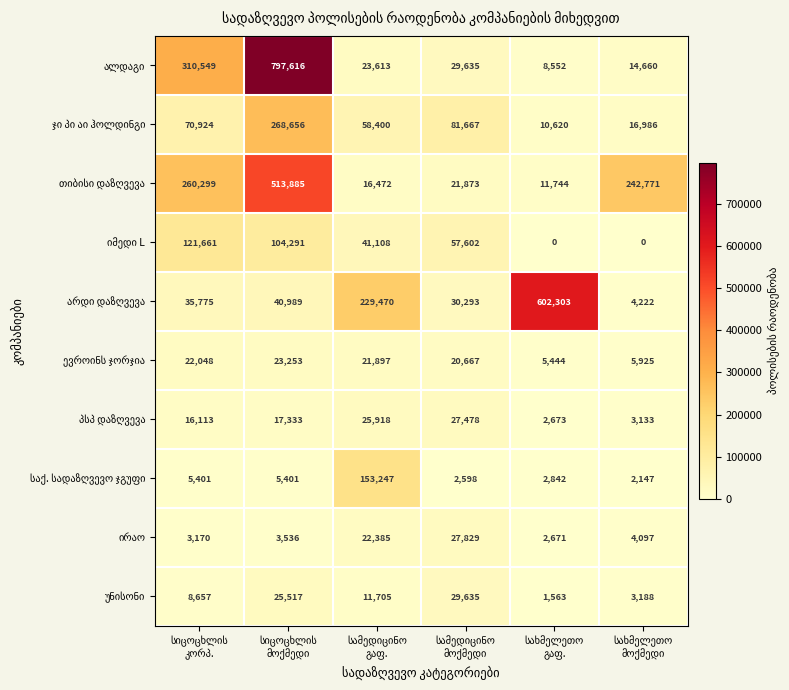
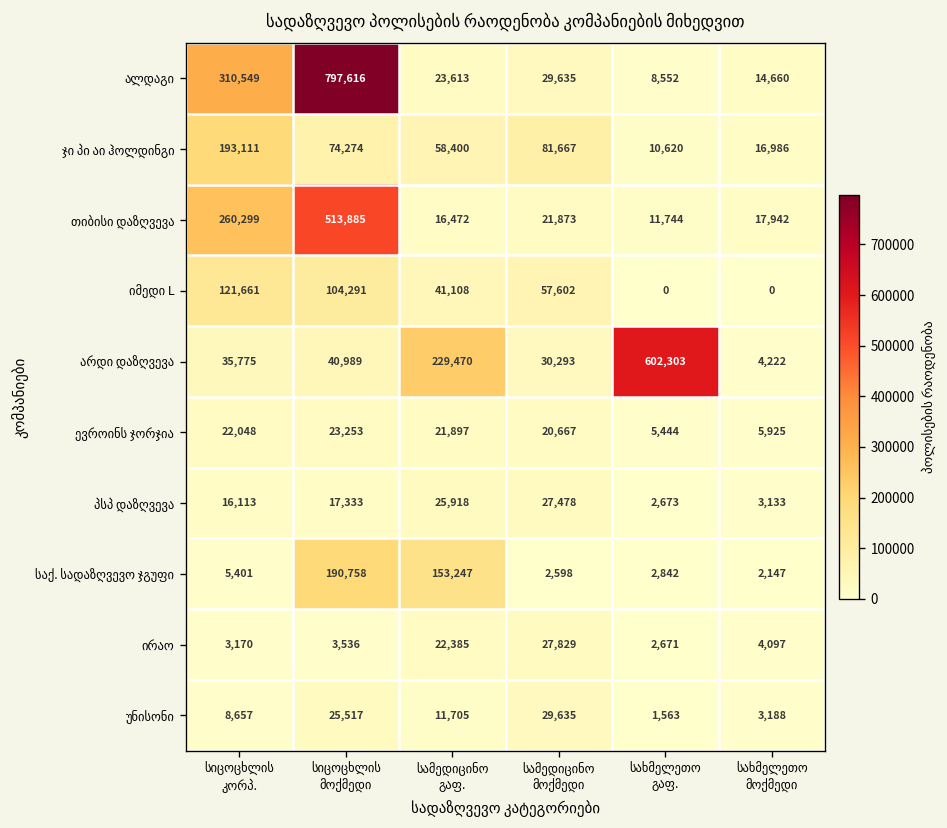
ჯი პი აი ჰოლდინგი, სიცოცხლის კორპ.: 70,924 -> 193,111
ჯი პი აი ჰოლდინგი, სიცოცხლის მოქმედი: 268,656 -> 74,274
თიბისი დაზღვევა, სახმელეთო მოქმედი: 242,771 -> 17,942
საქ. სადაზღვევო ჯგუფი, სიცოცხლის მოქმედი: 5,401 -> 190,758
